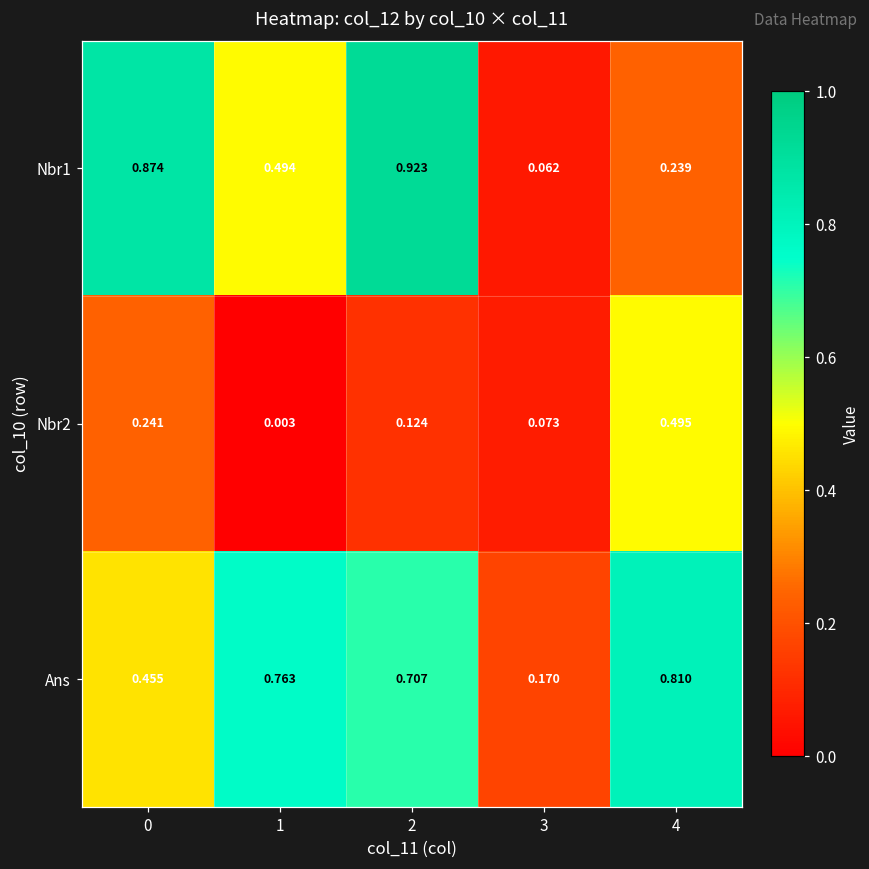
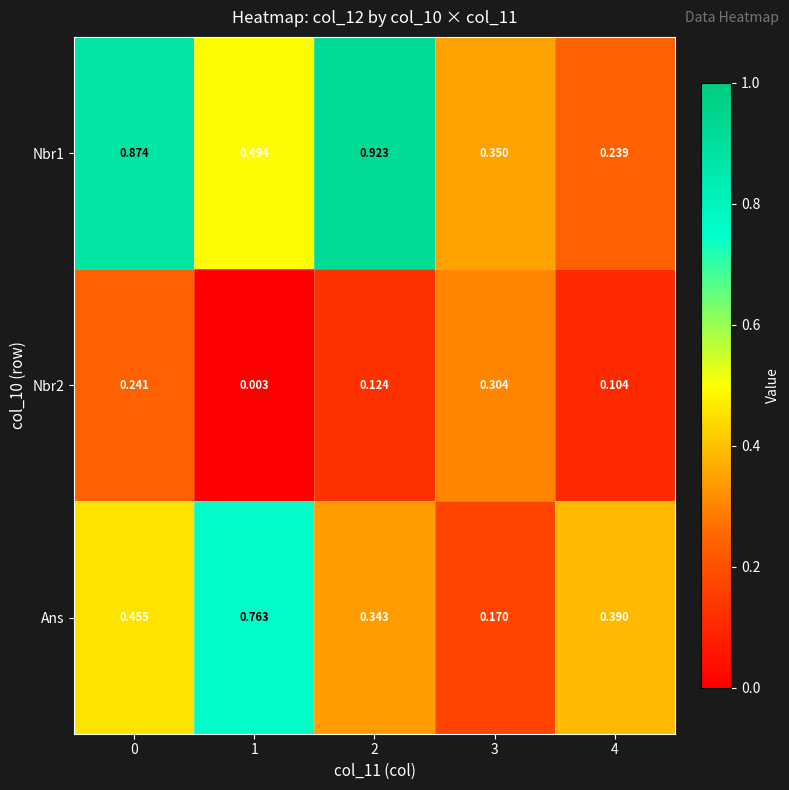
Nbr1, 3: 0.062 -> 0.350
Nbr2, 3: 0.073 -> 0.304
Nbr2, 4: 0.495 -> 0.104
Ans, 2: 0.707 -> 0.343
Ans, 4: 0.810 -> 0.390
